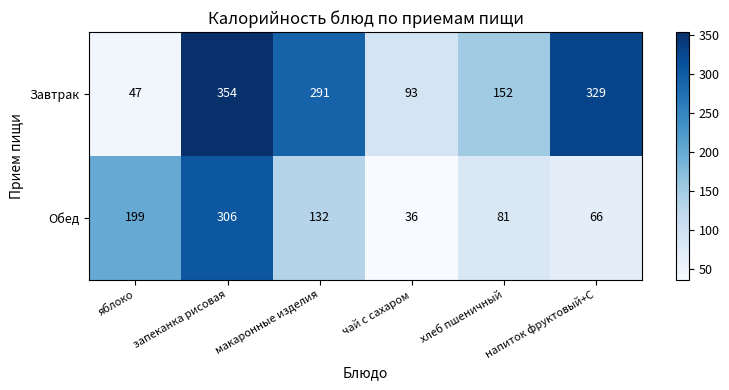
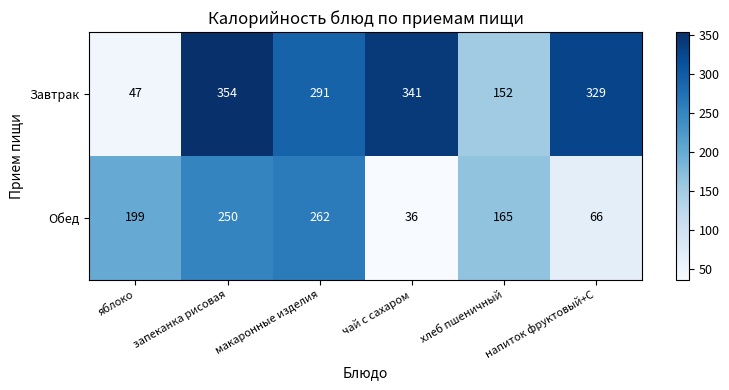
Завтрак, чай с сахаром: 93 -> 341
Обед, запеканка рисовая: 306 -> 250
Обед, макаронные изделия: 132 -> 262
Обед, хлеб пшеничный: 81 -> 165
